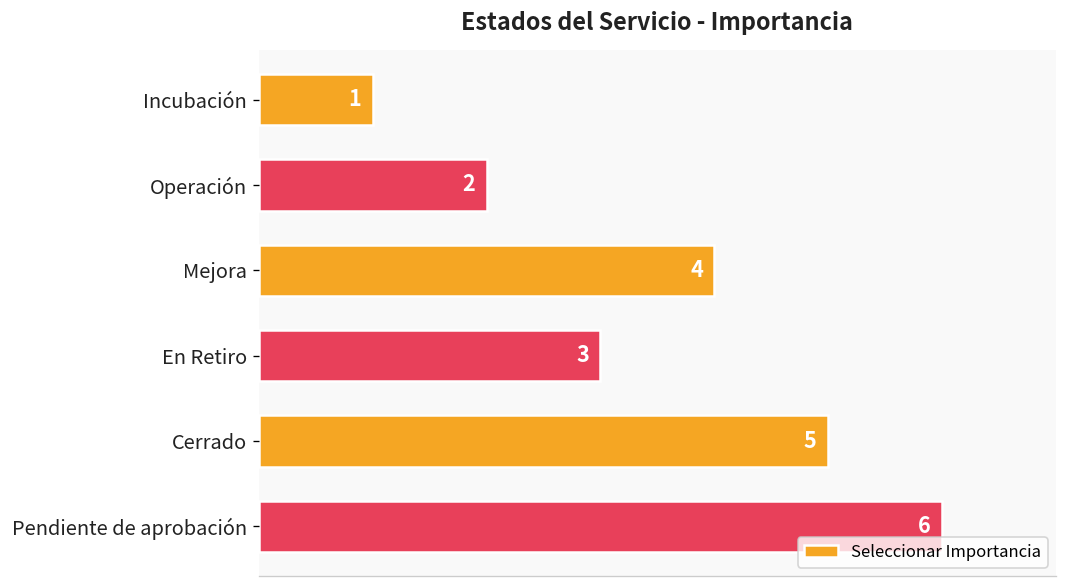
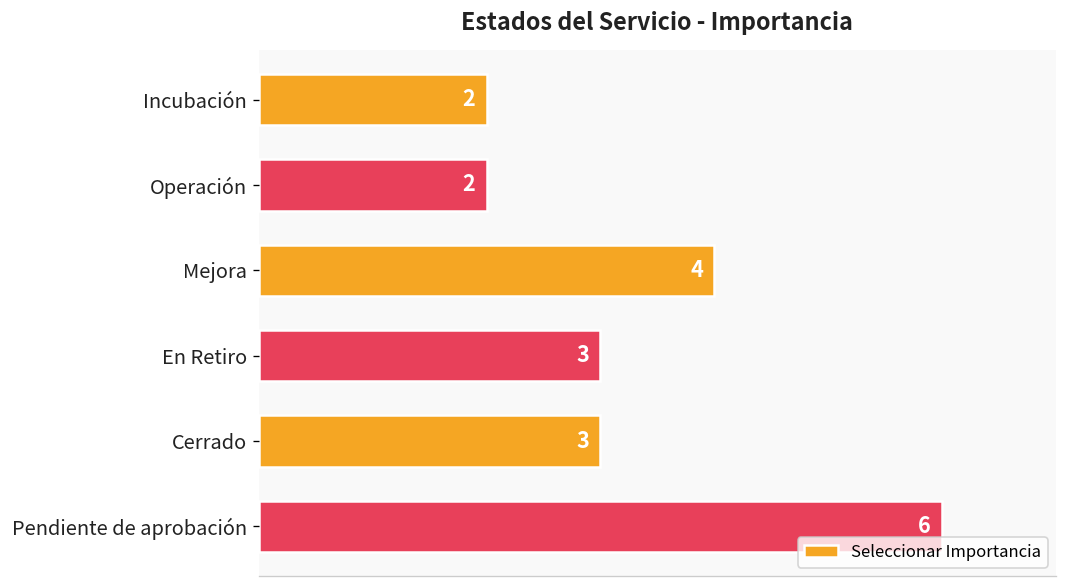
Incubación: 1 -> 2
Cerrado: 5 -> 3
